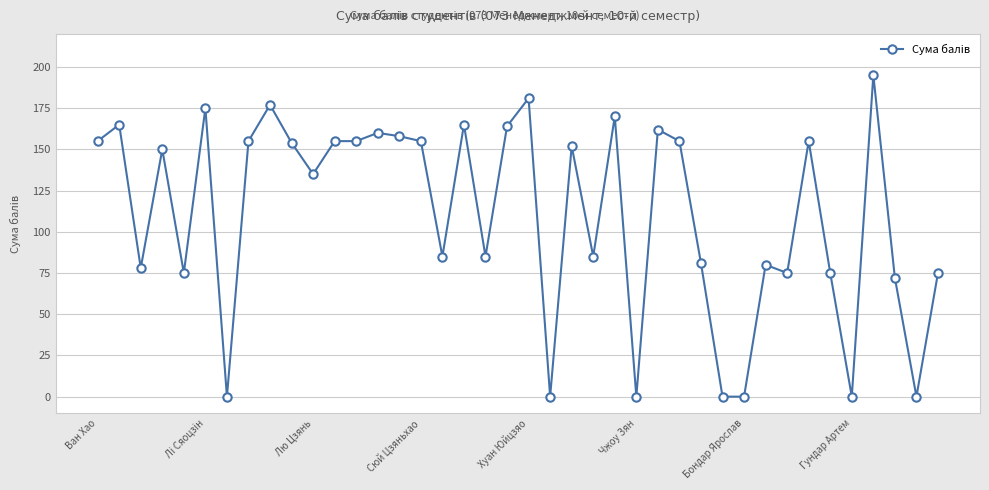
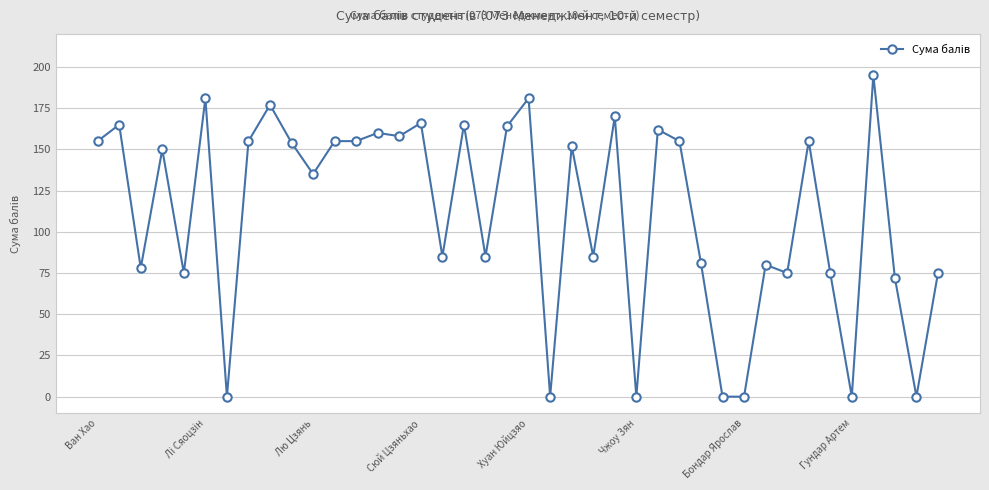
Лі Сяоцзін: 175 -> 181
Сюй Цзяньхао: 155 -> 166
